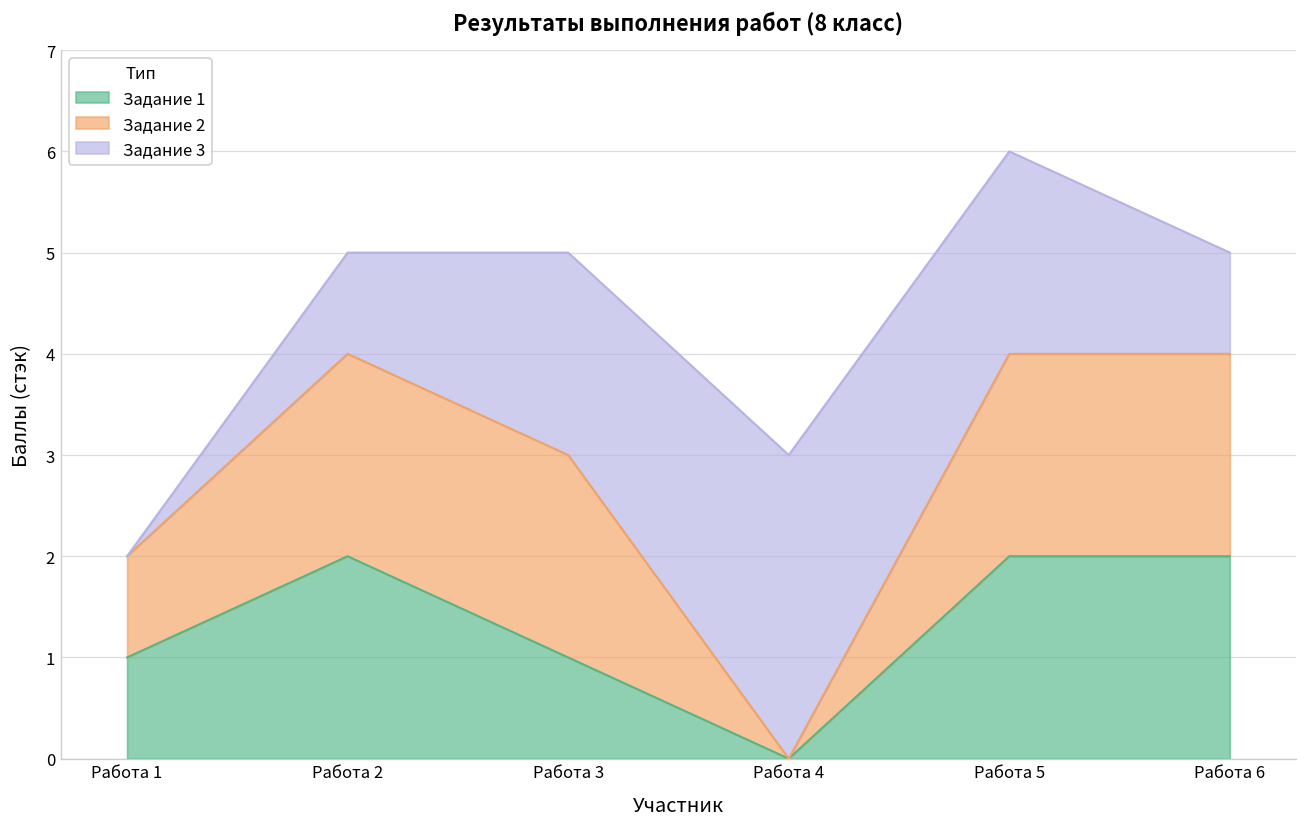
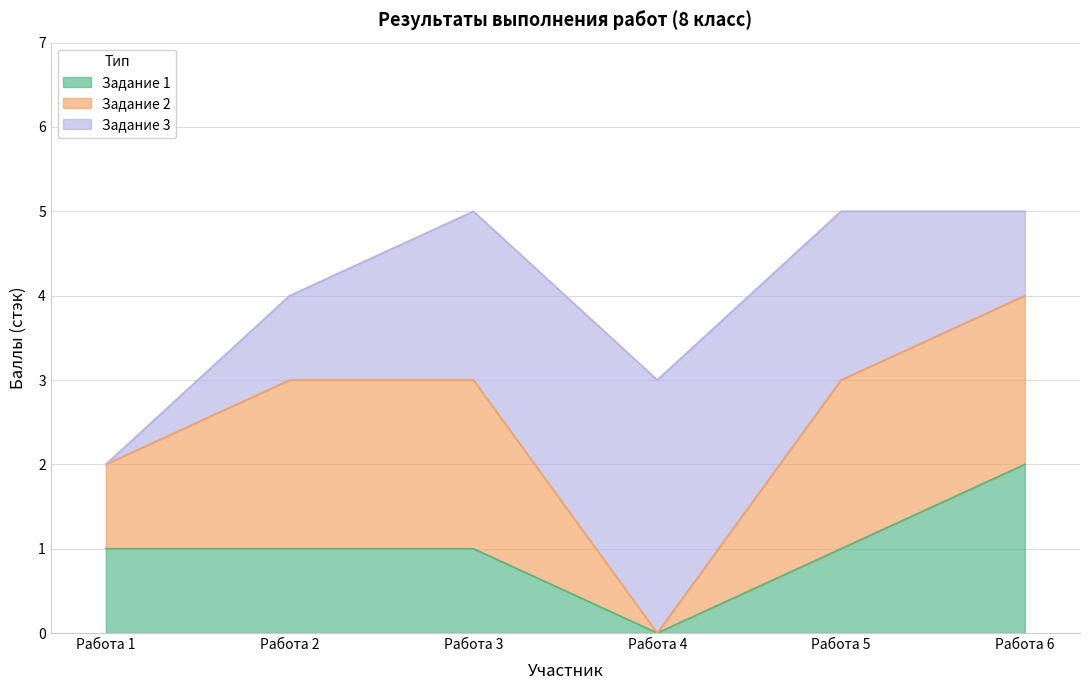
Задание 1, Работа 2: 2 -> 1
Задание 1, Работа 5: 2 -> 1
